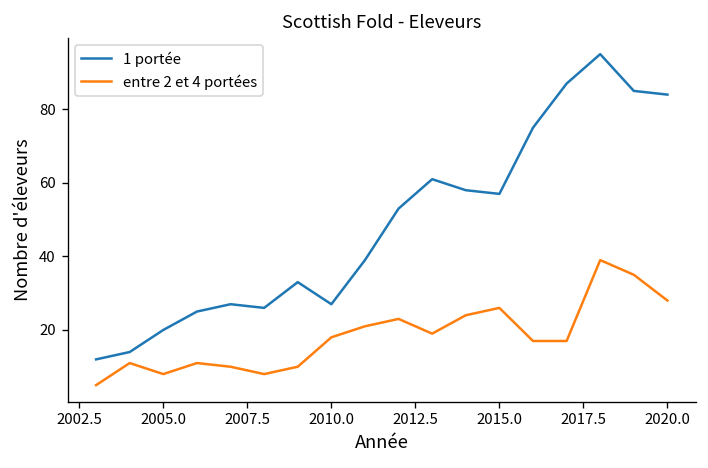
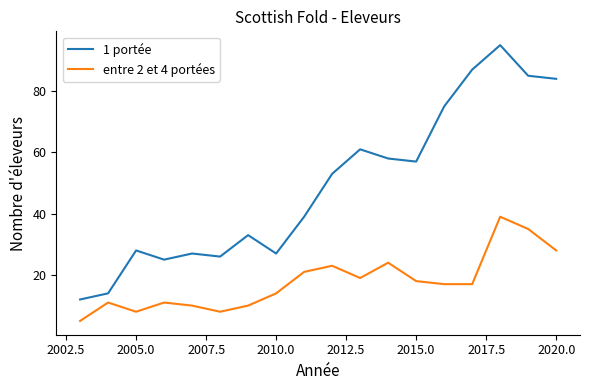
1 portée, 2005.0: 20 -> 28
entre 2 et 4 portées, 2010.0: 18 -> 14
entre 2 et 4 portées, 2015.0: 26 -> 18
